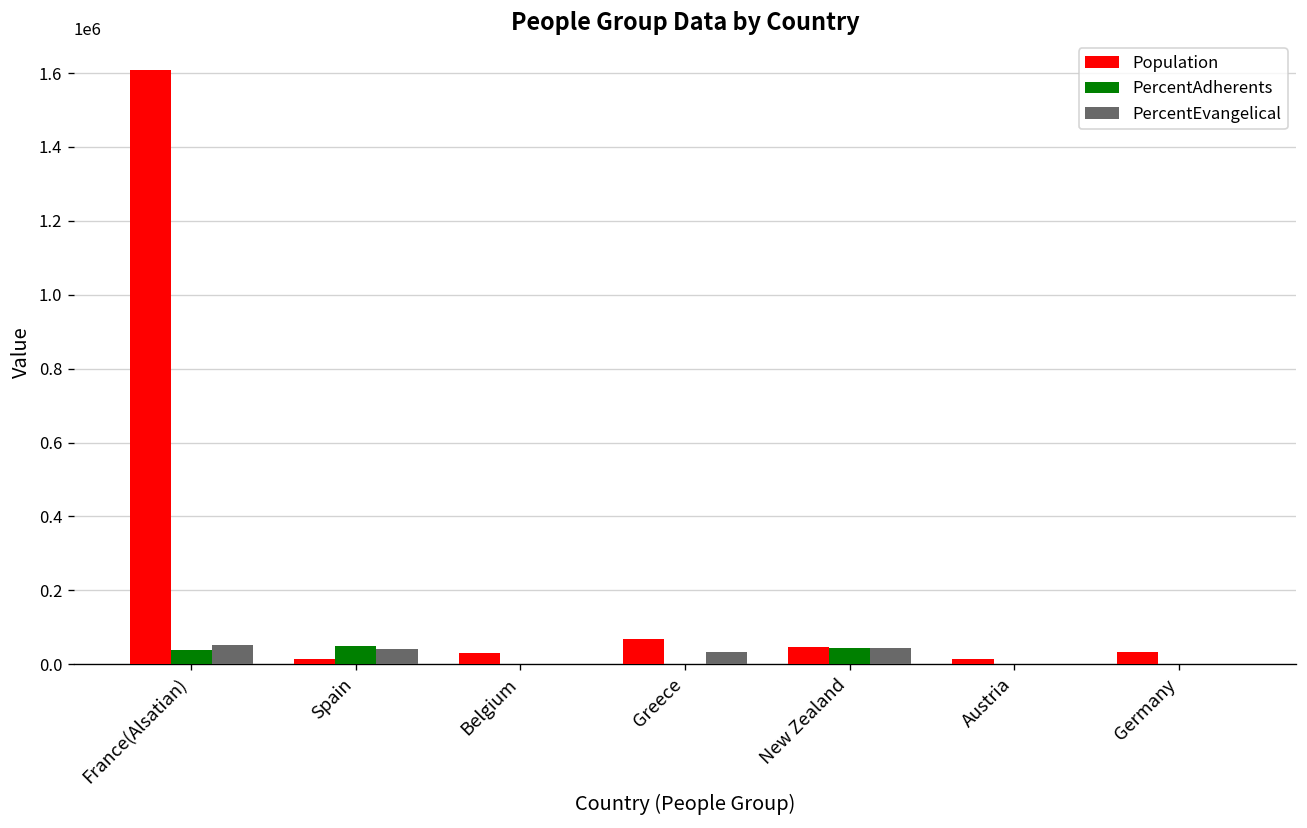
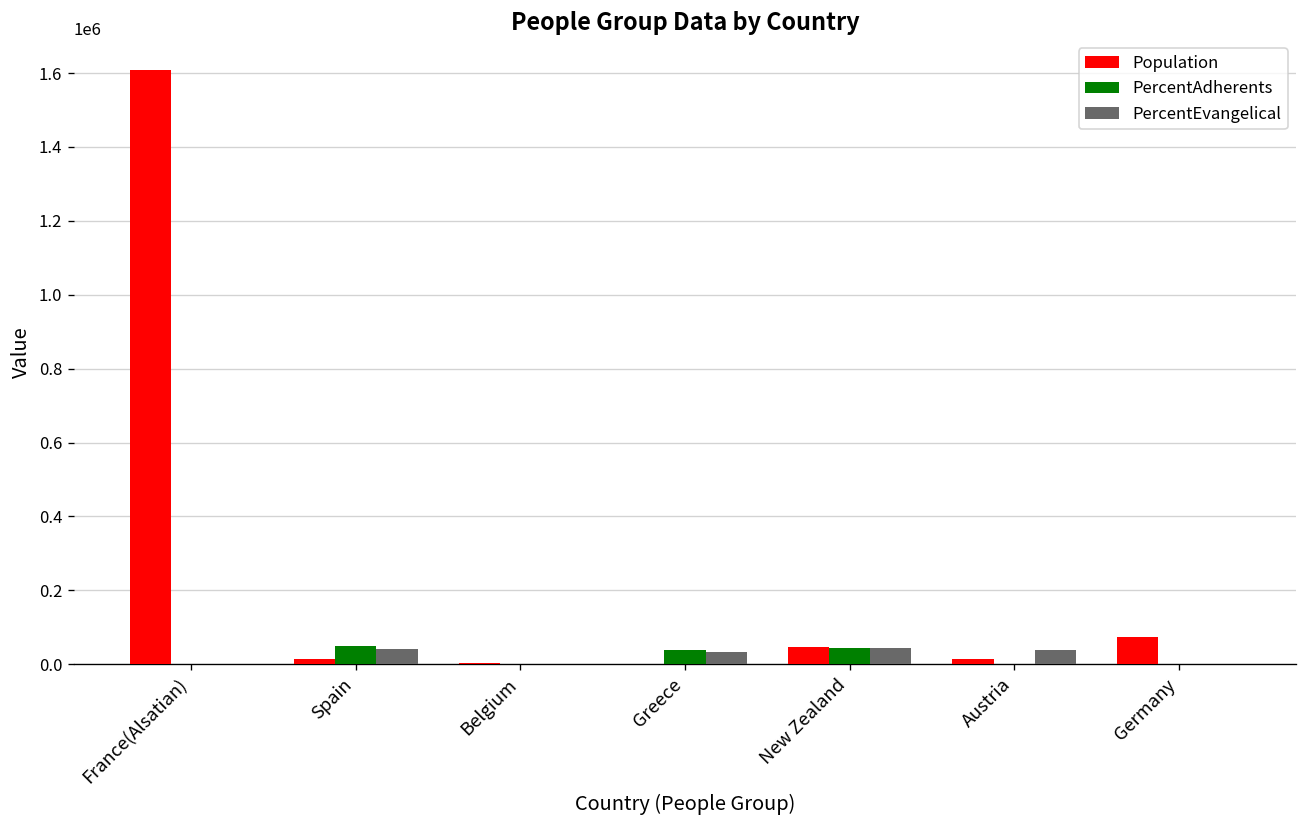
PercentAdherents, France(Alsatian): 40000 -> 0
PercentEvangelical, France(Alsatian): 50000 -> 0
Population, Belgium: 30000 -> 0
Population, Greece: 70000 -> 0
PercentAdherents, Greece: 0 -> 40000
PercentEvangelical, Austria: 0 -> 40000
Population, Germany: 30000 -> 70000
